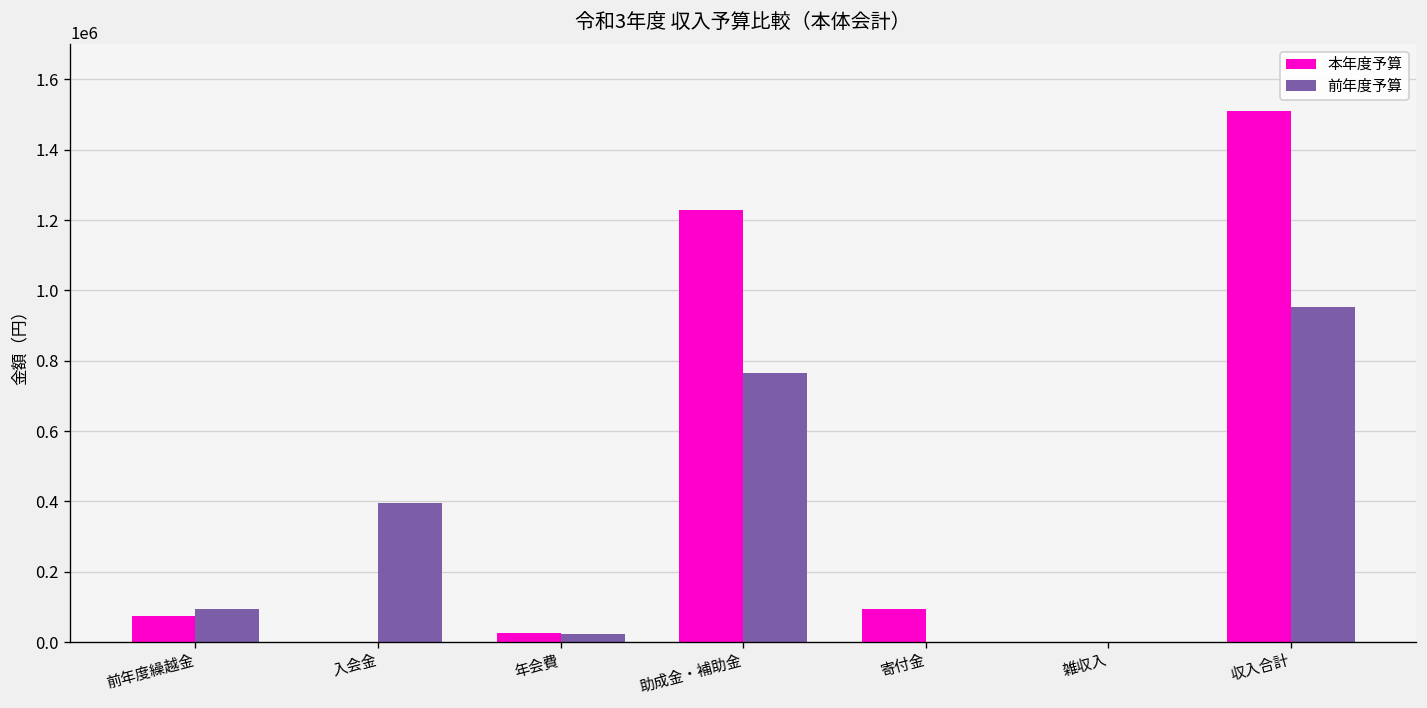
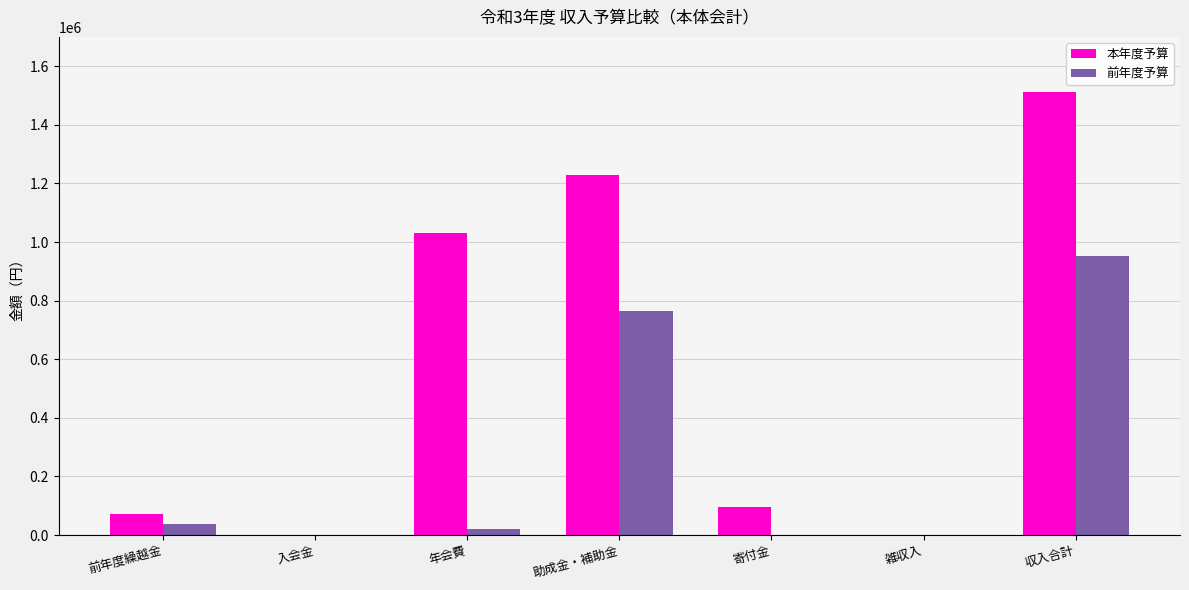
前年度予算, 前年度繰越金: 90000 -> 40000
前年度予算, 入会金: 400000 -> 0
本年度予算, 年会費: 30000 -> 1030000
